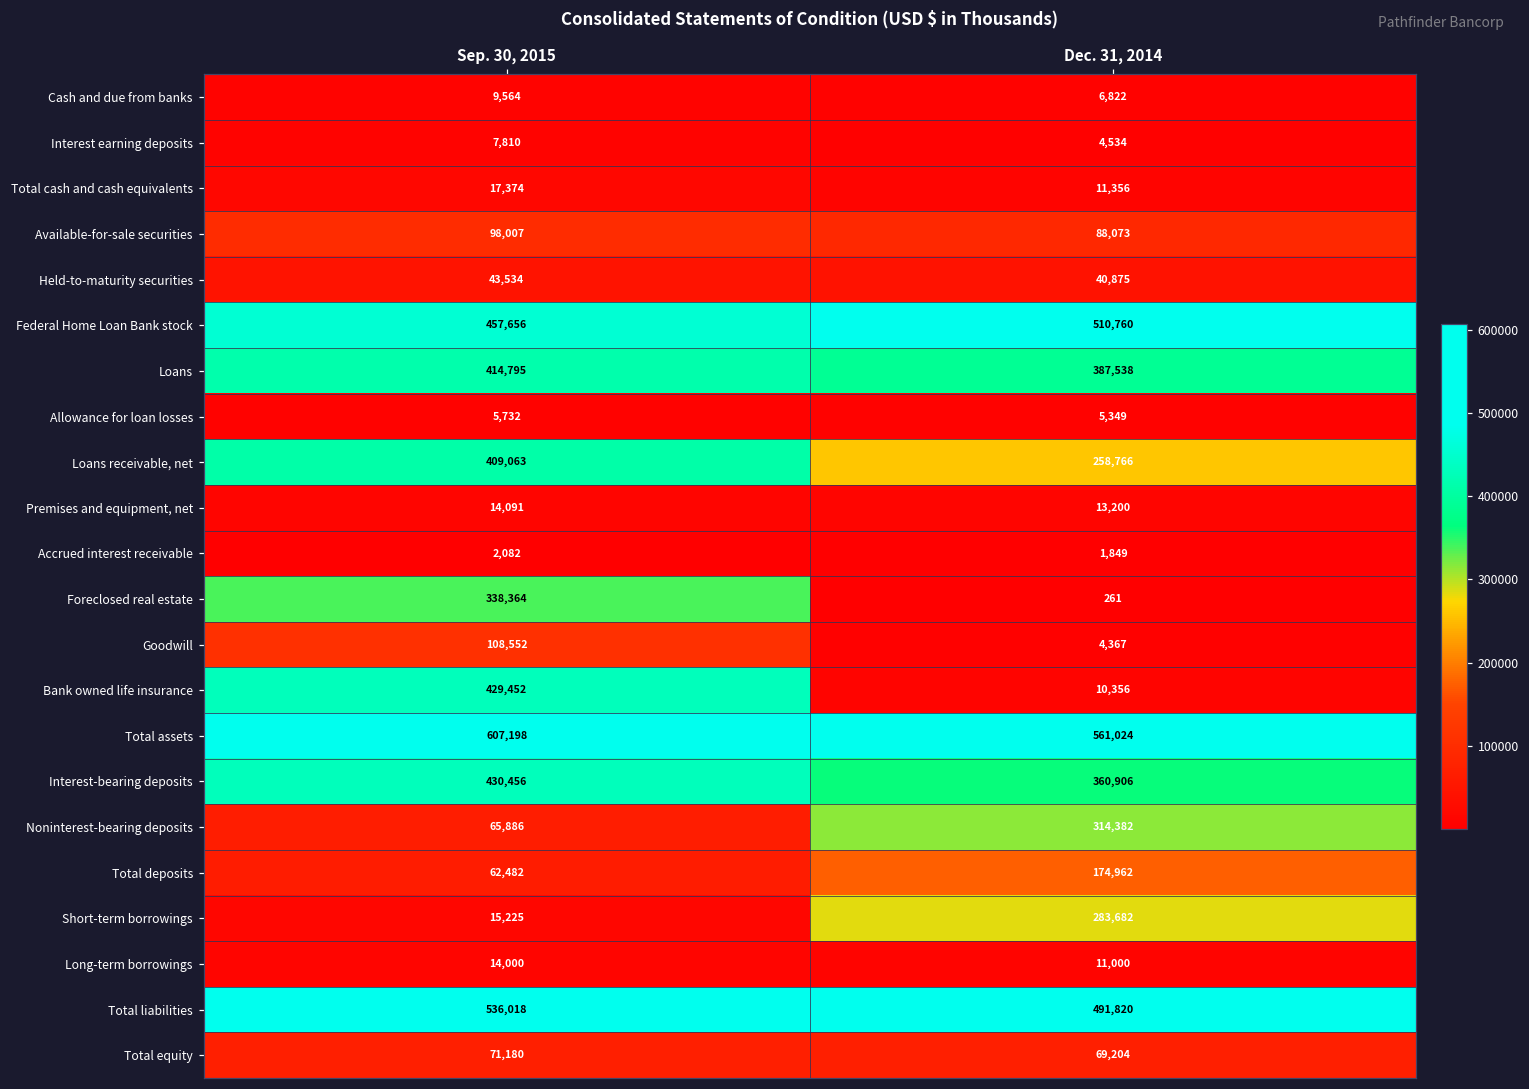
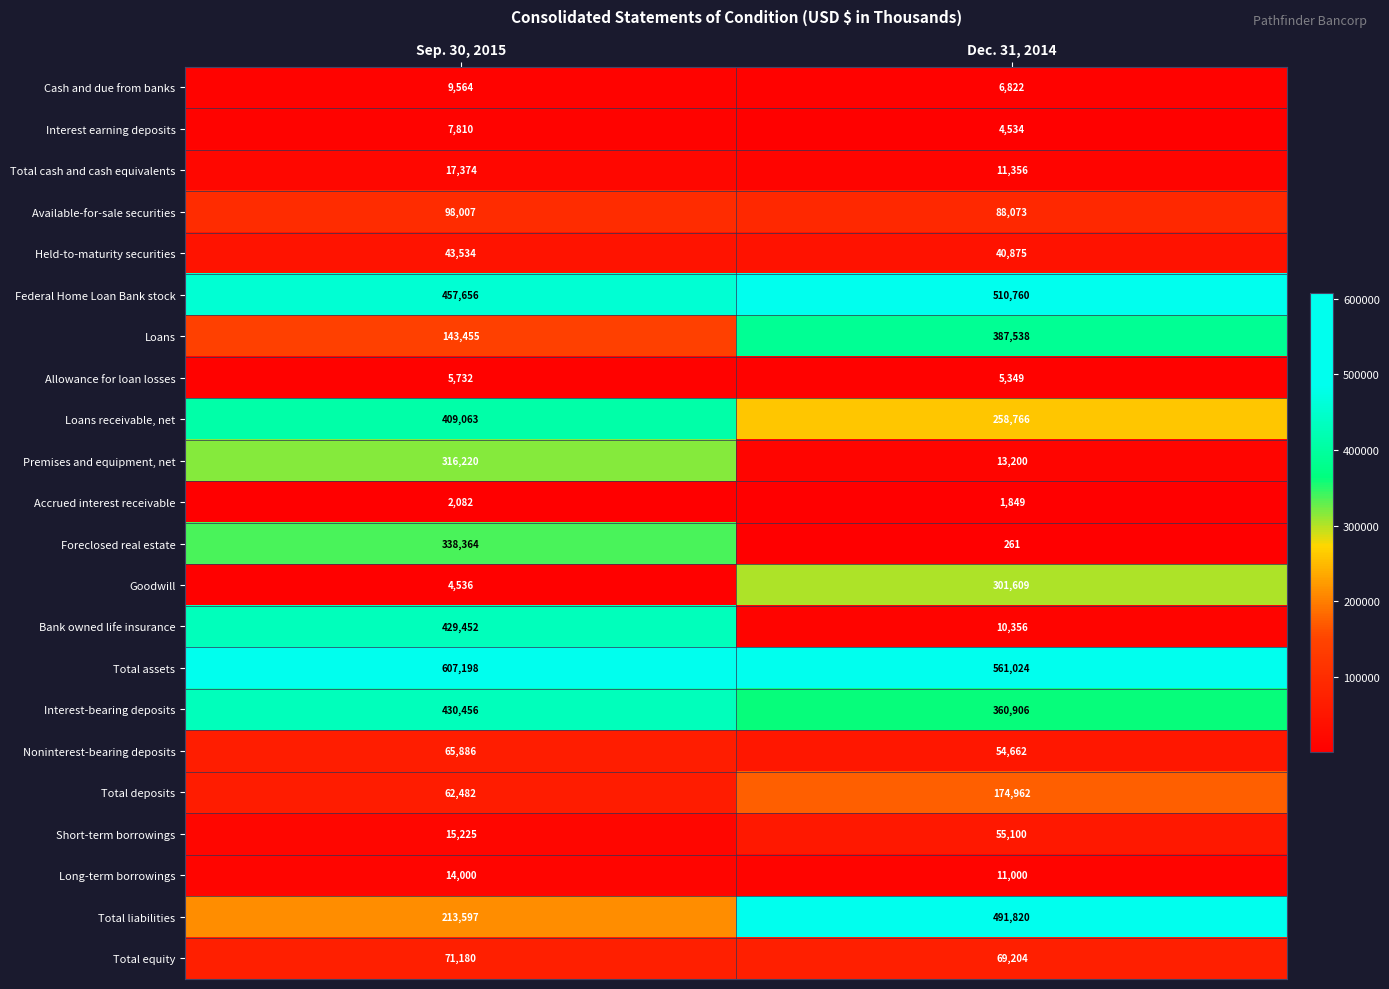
Loans, Sep. 30, 2015: 414,795 -> 143,455
Premises and equipment, net, Sep. 30, 2015: 14,091 -> 316,220
Goodwill, Sep. 30, 2015: 108,552 -> 4,536
Goodwill, Dec. 31, 2014: 4,367 -> 301,609
Noninterest-bearing deposits, Dec. 31, 2014: 314,382 -> 54,662
Short-term borrowings, Dec. 31, 2014: 283,682 -> 55,100
Total liabilities, Sep. 30, 2015: 536,018 -> 213,597
